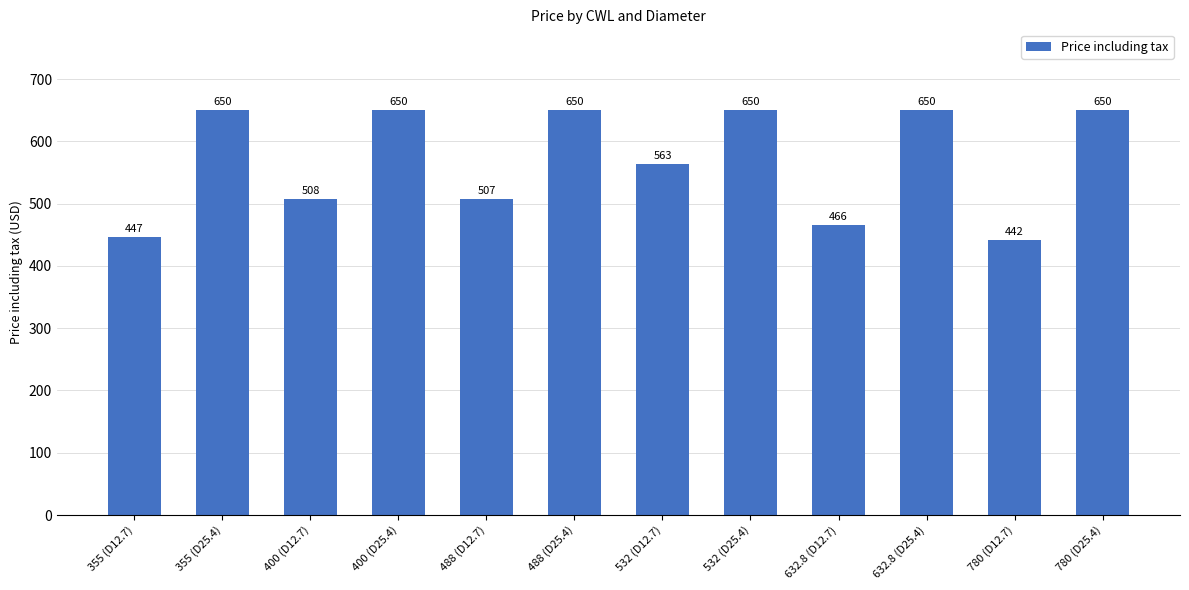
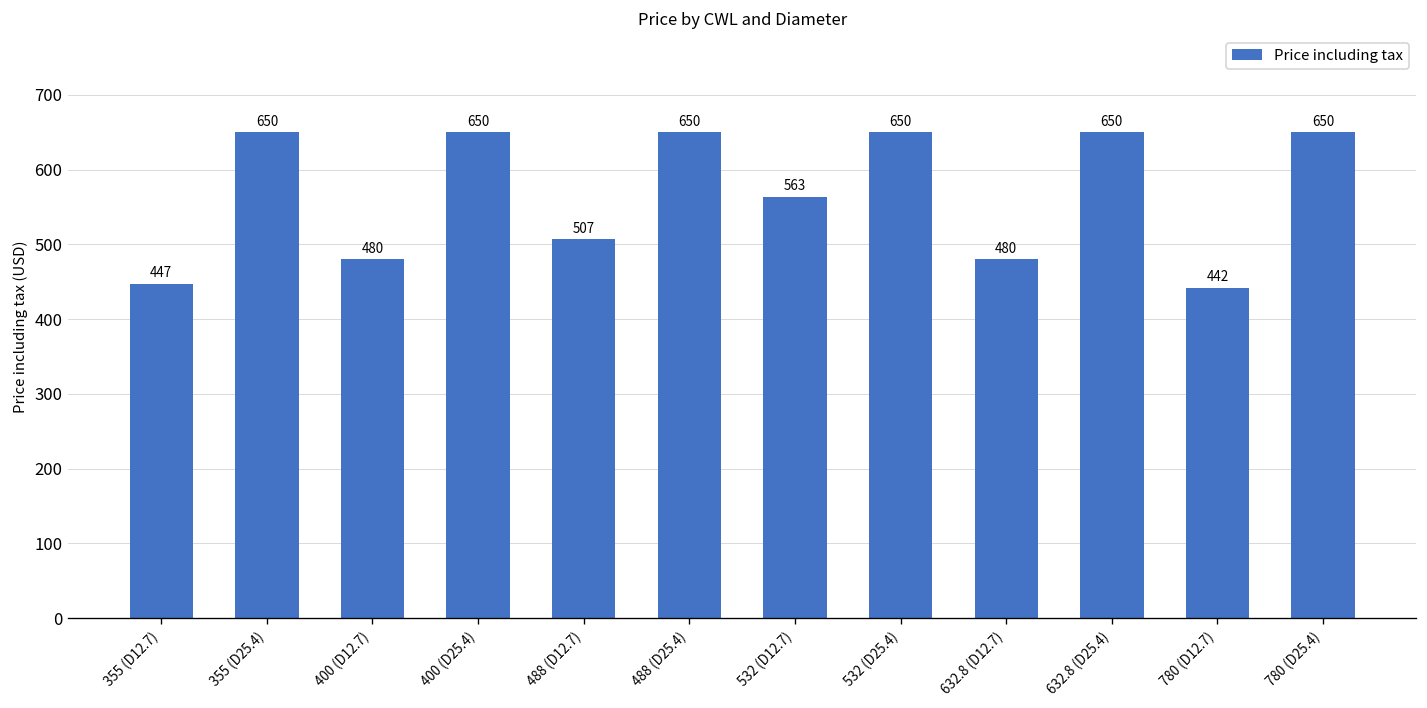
400 (D12.7): 508 -> 480
632.8 (D12.7): 466 -> 480
